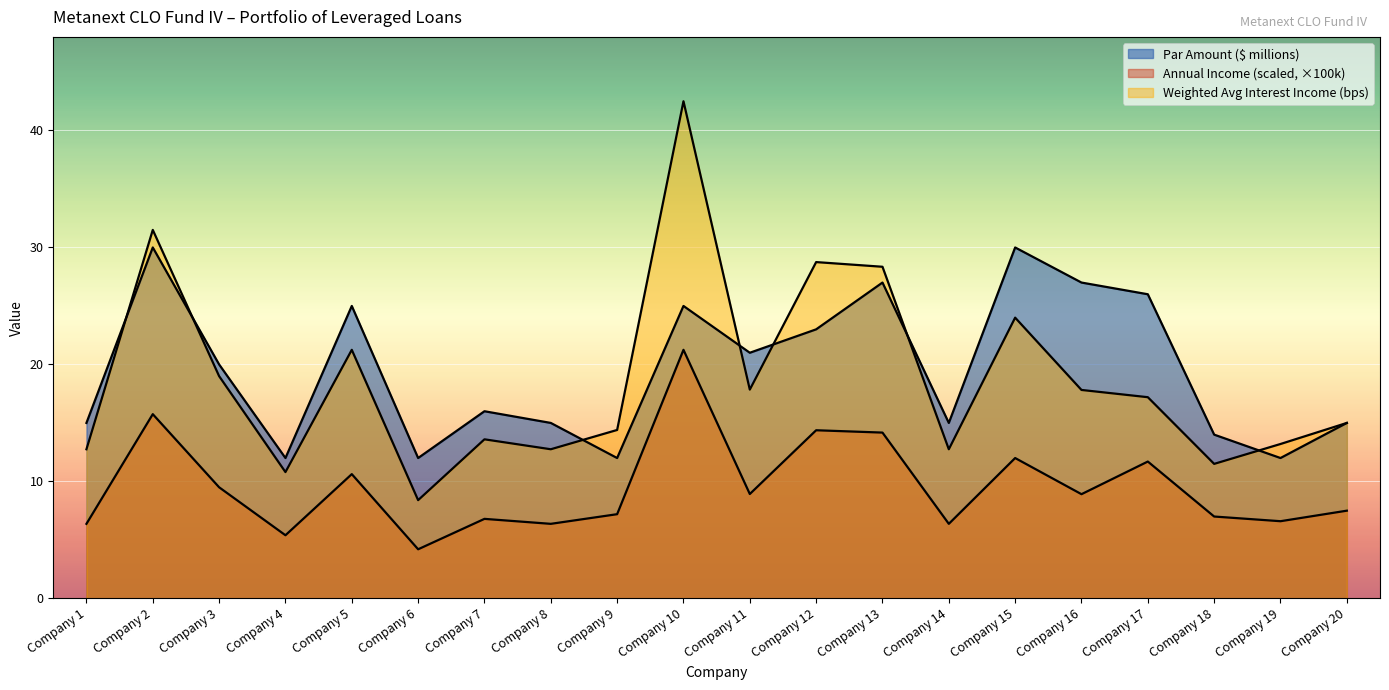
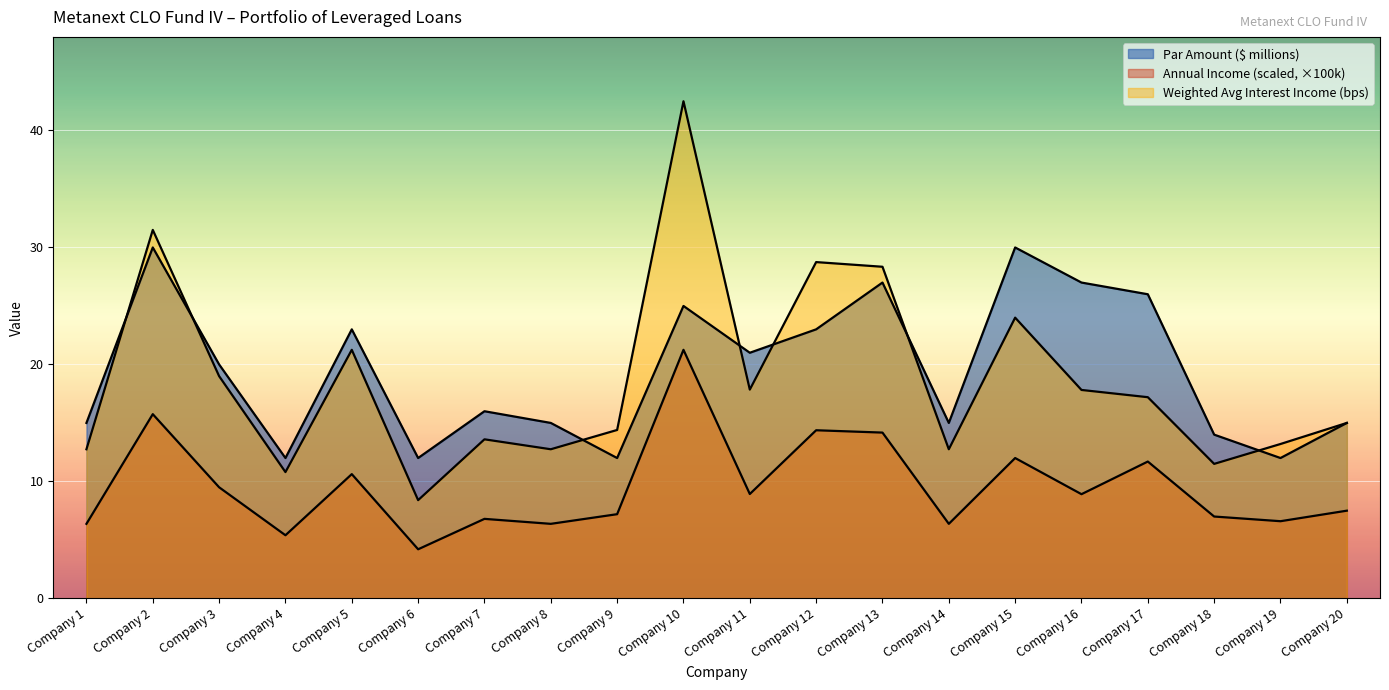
Par Amount ($ millions), Company 5: 25 -> 23
